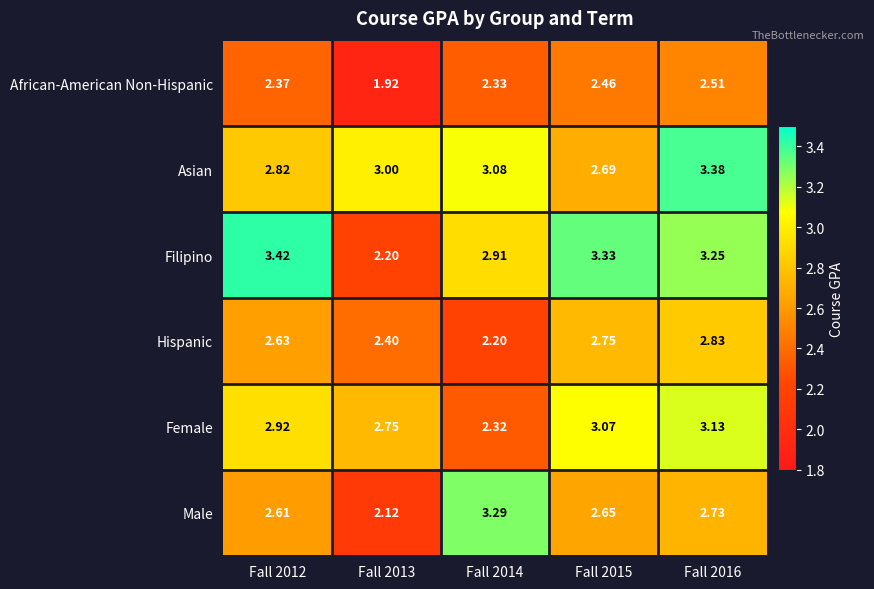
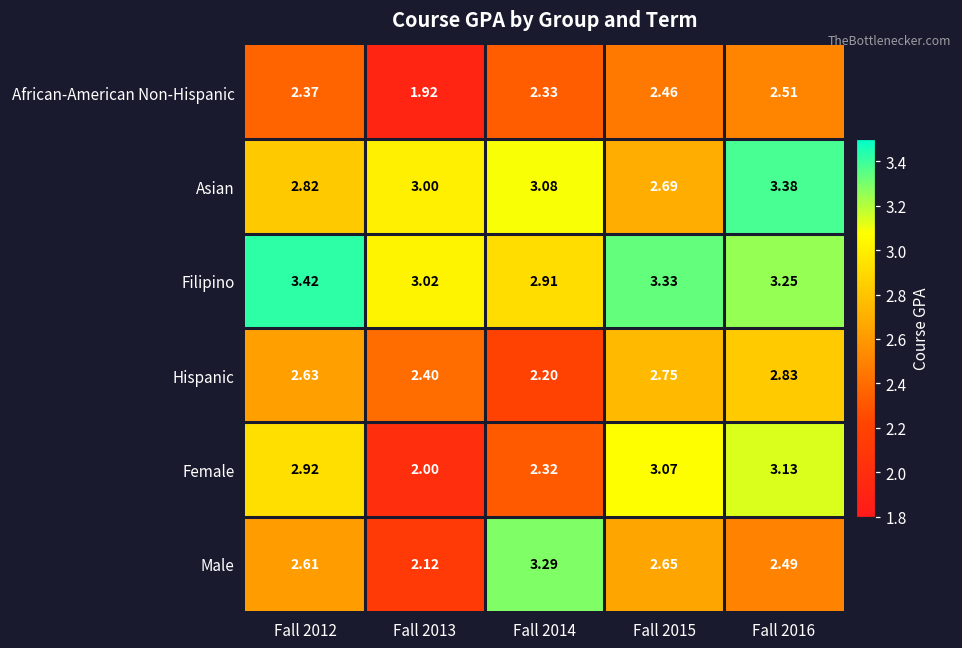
Filipino, Fall 2013: 2.20 -> 3.02
Female, Fall 2013: 2.75 -> 2.00
Male, Fall 2016: 2.73 -> 2.49
